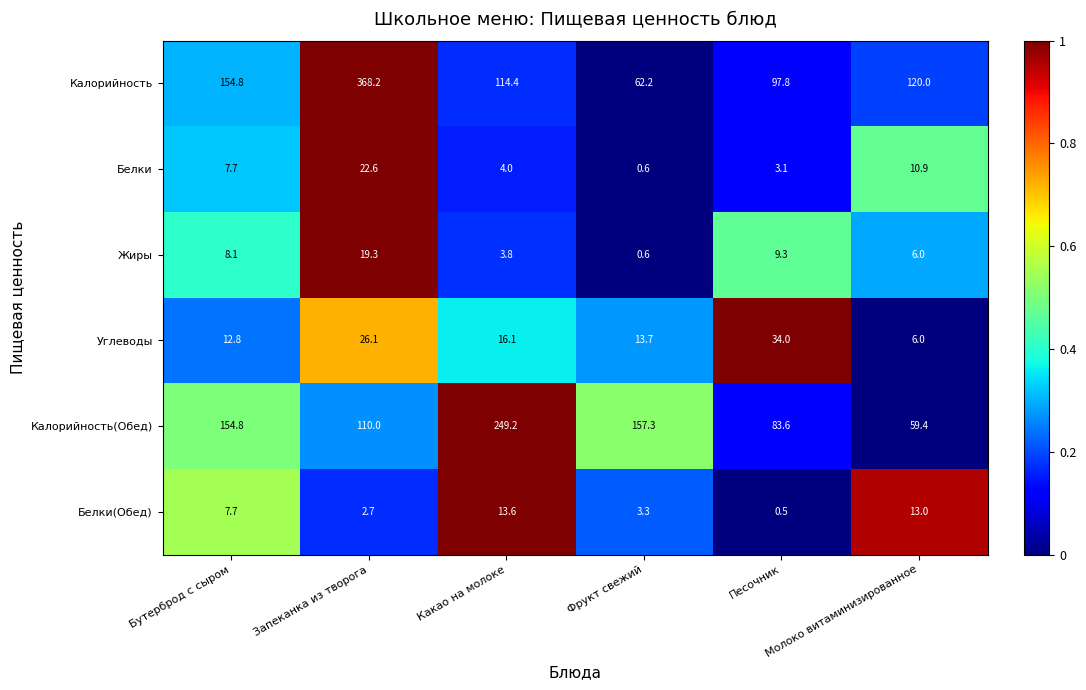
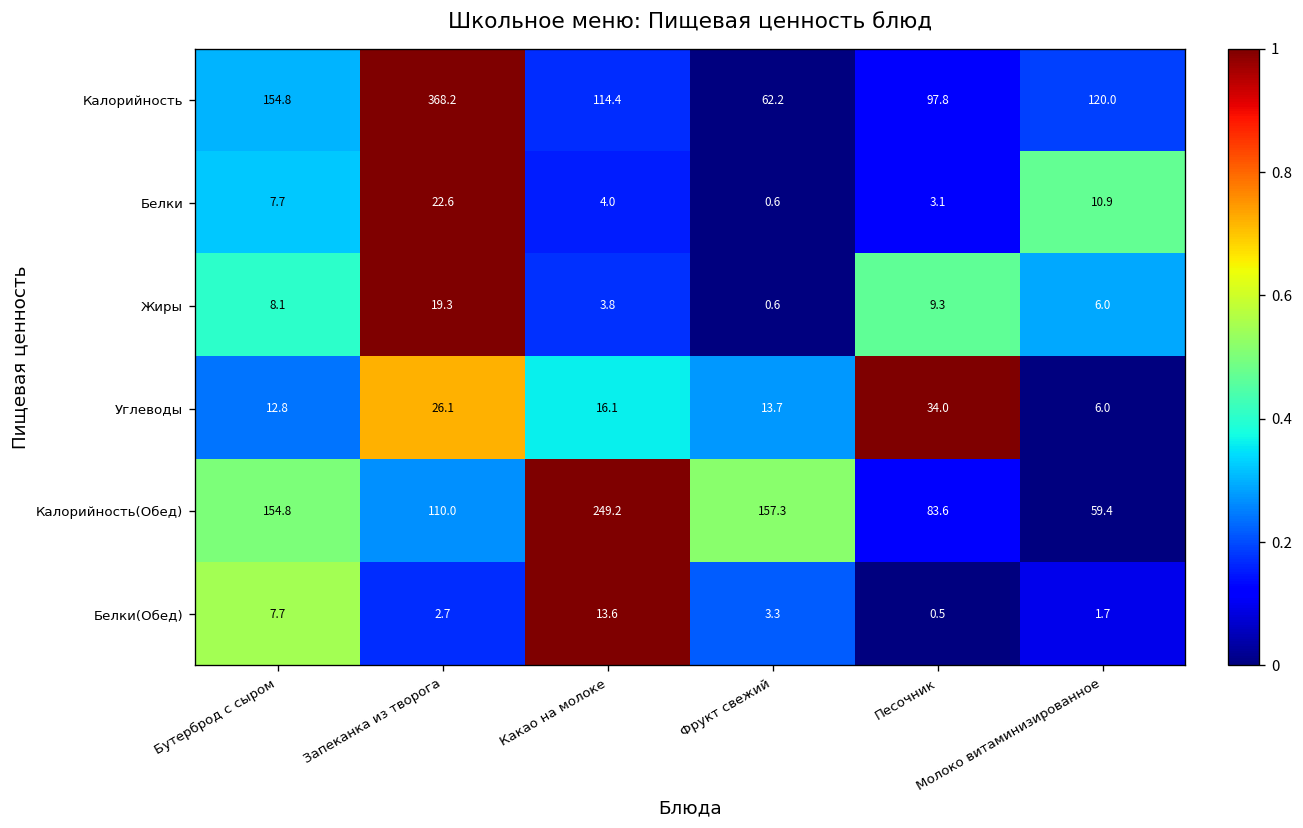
Белки(Обед), Молоко витаминизированное: 13.0 -> 1.7
